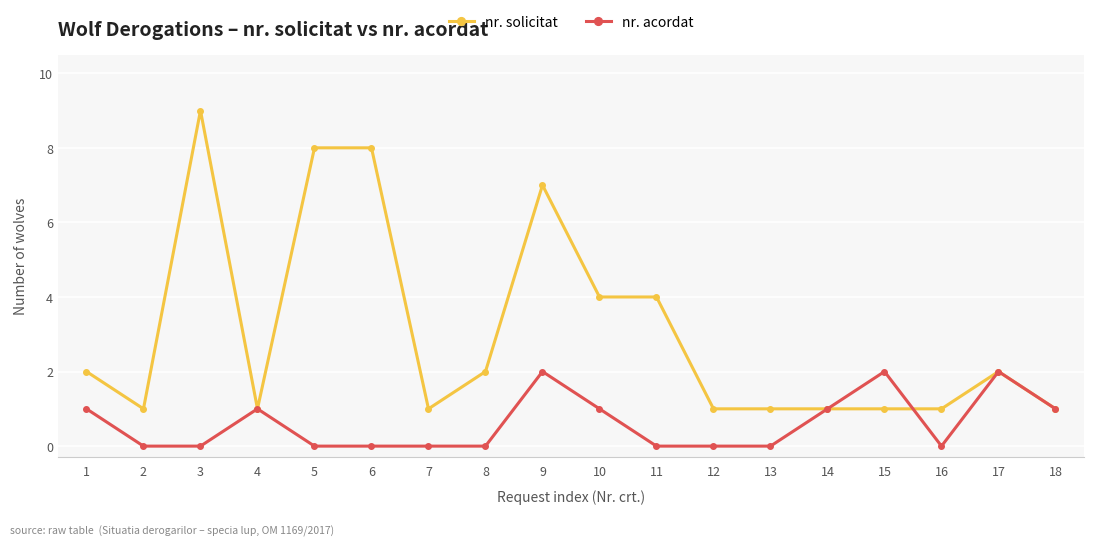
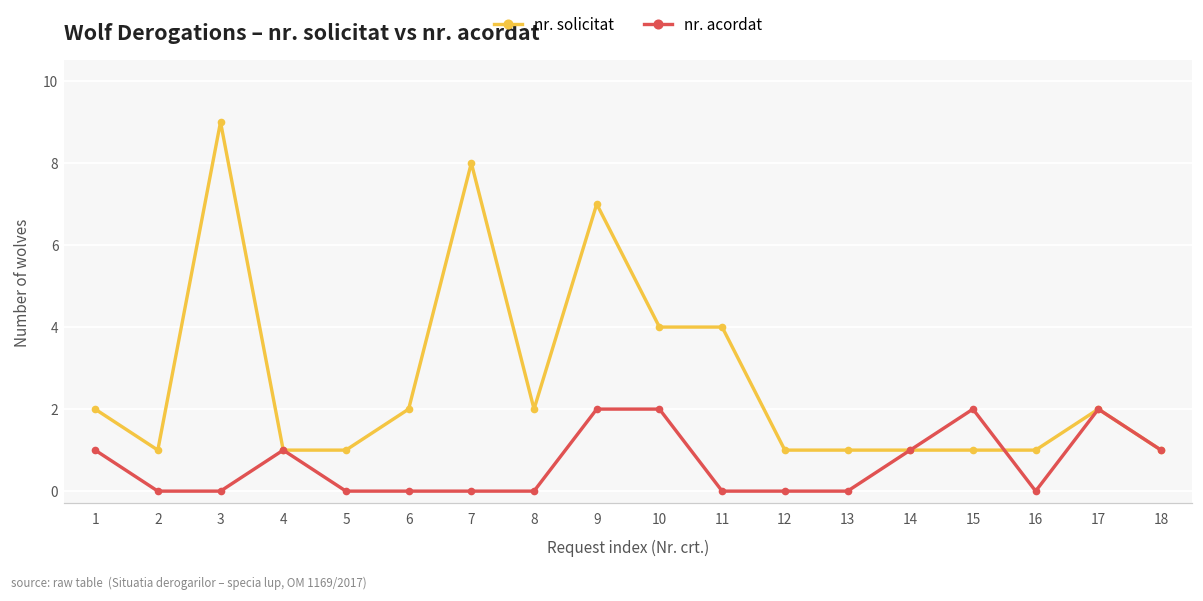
nr. solicitat, 5: 8 -> 1
nr. solicitat, 6: 8 -> 2
nr. solicitat, 7: 1 -> 8
nr. acordat, 10: 1 -> 2
